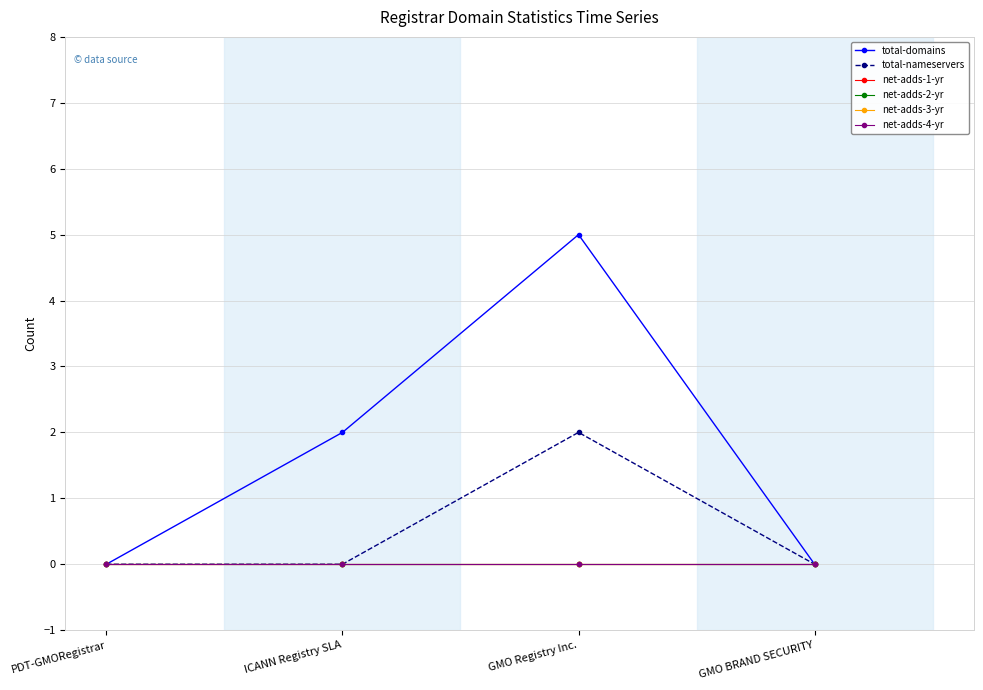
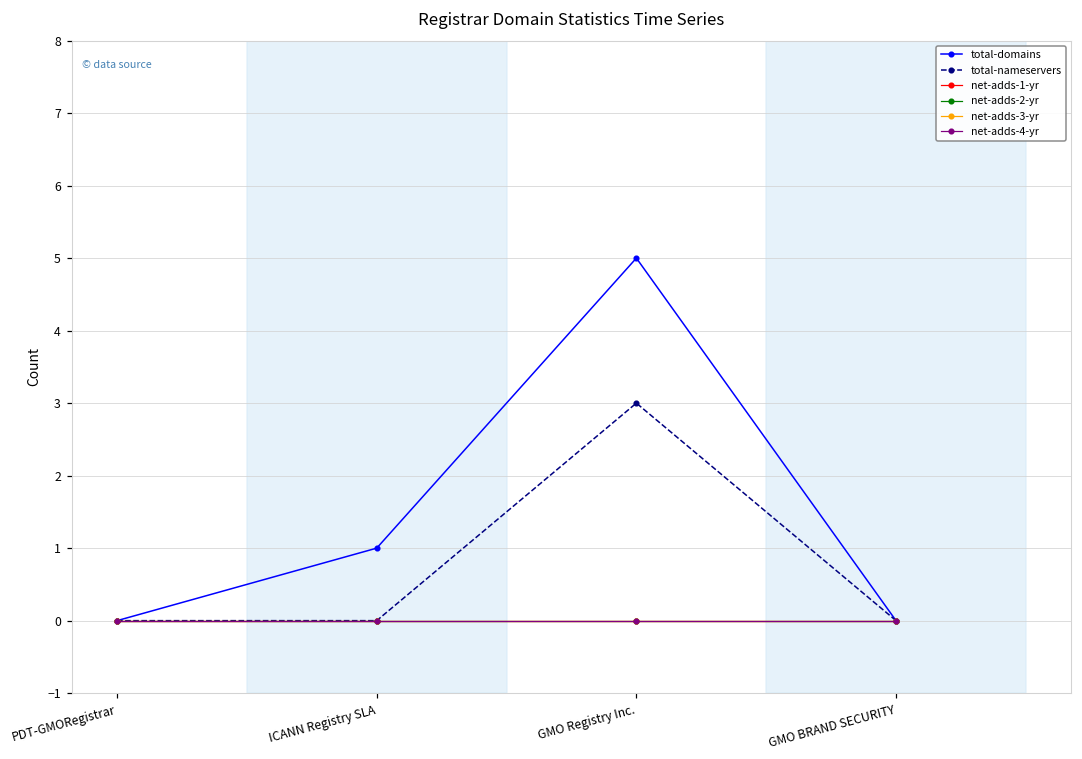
total-domains, ICANN Registry SLA: 2 -> 1
total-nameservers, GMO Registry Inc.: 2 -> 3
